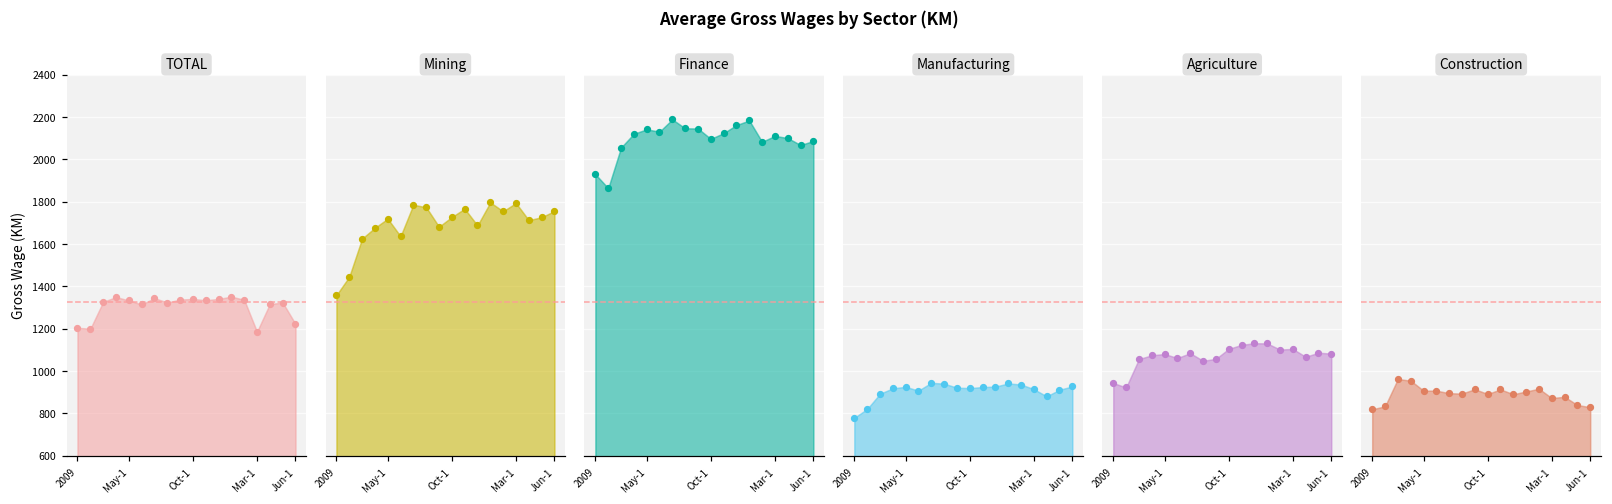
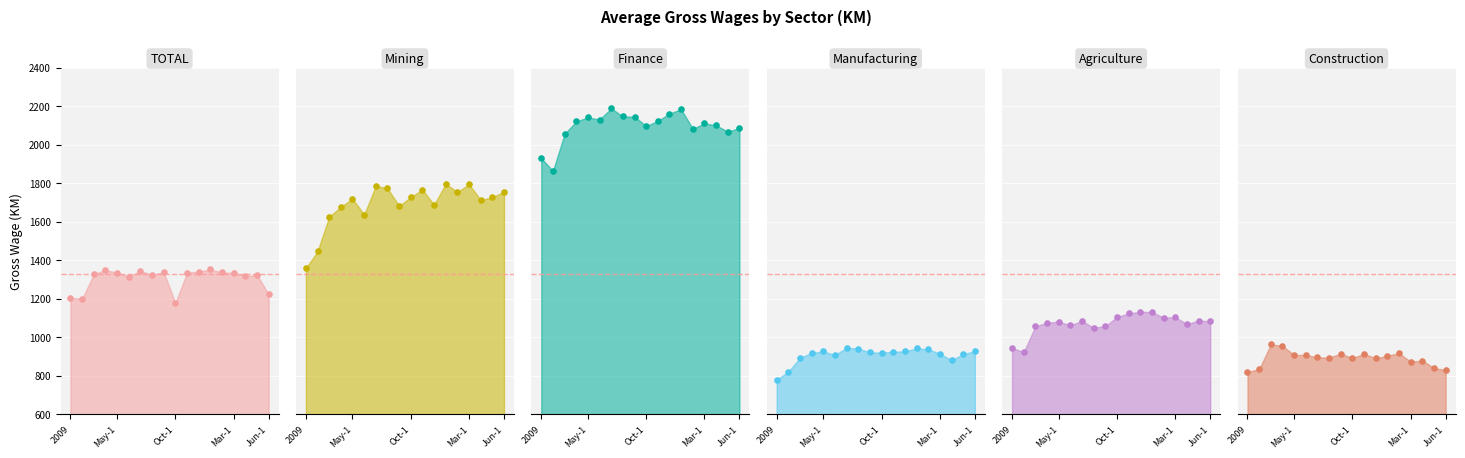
TOTAL, Oct-1: 1340 -> 1180
TOTAL, Mar-1: 1190 -> 1330
